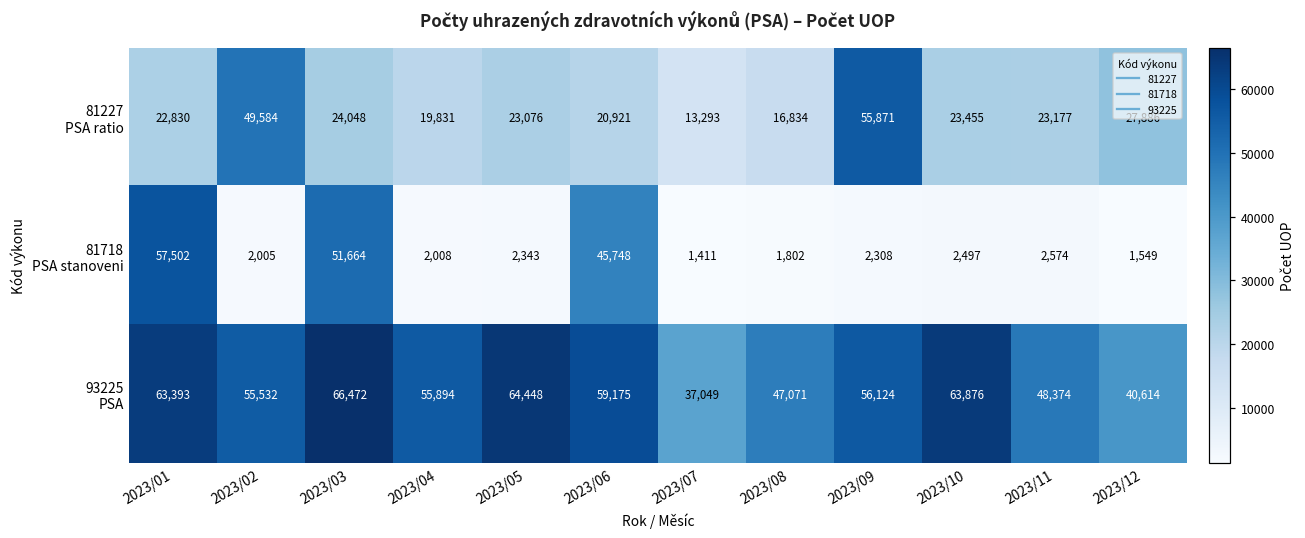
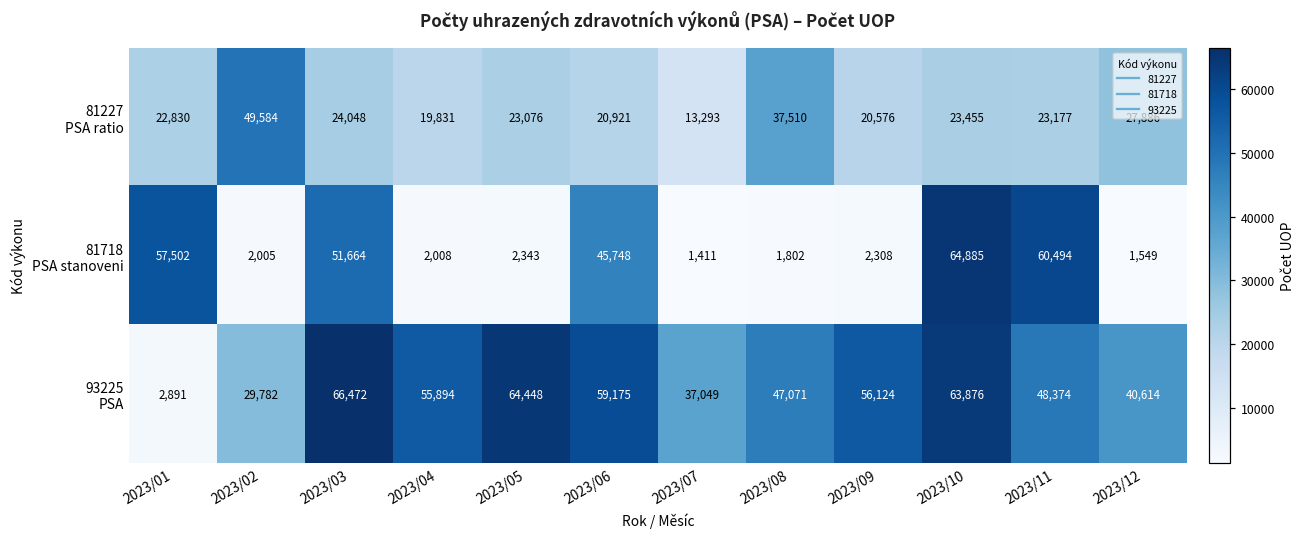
81227 PSA ratio, 2023/08: 16,834 -> 37,510
81227 PSA ratio, 2023/09: 55,871 -> 20,576
81718 PSA stanoveni, 2023/10: 2,497 -> 64,885
81718 PSA stanoveni, 2023/11: 2,574 -> 60,494
93225 PSA, 2023/01: 63,393 -> 2,891
93225 PSA, 2023/02: 55,532 -> 29,782
